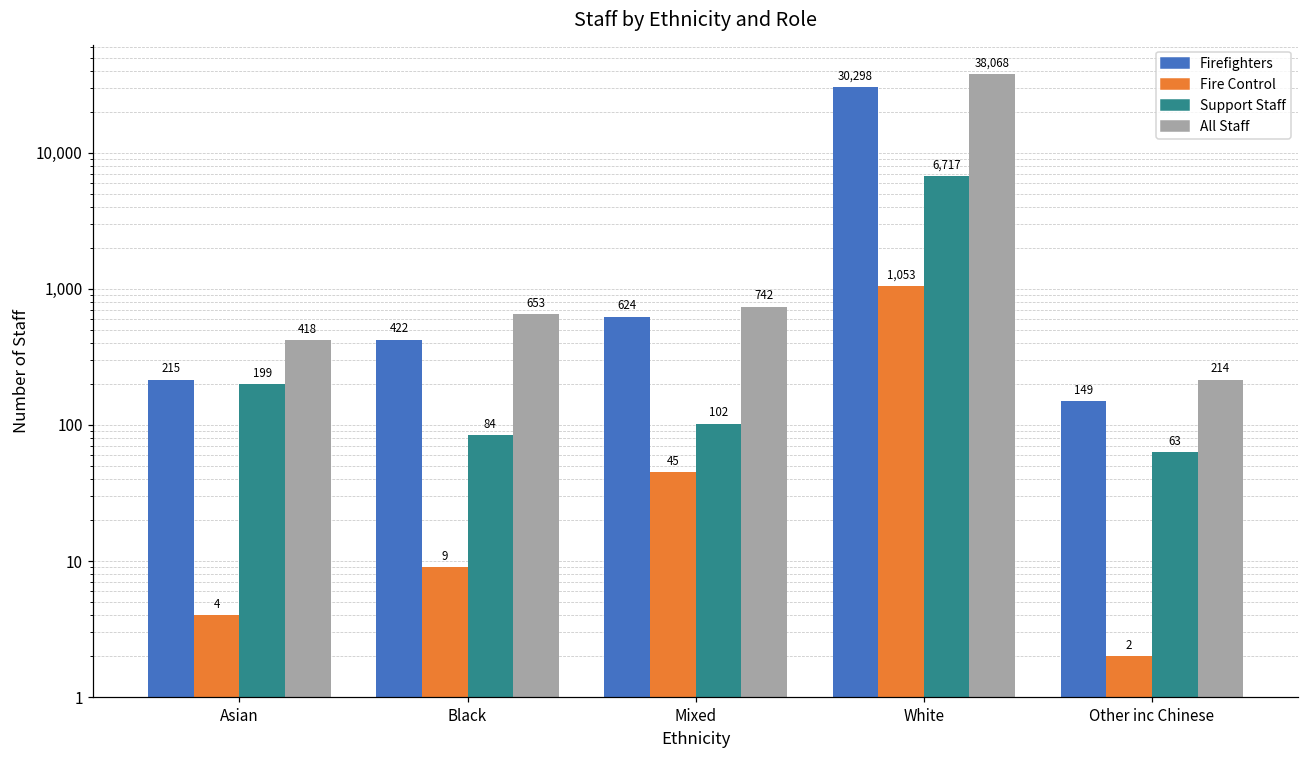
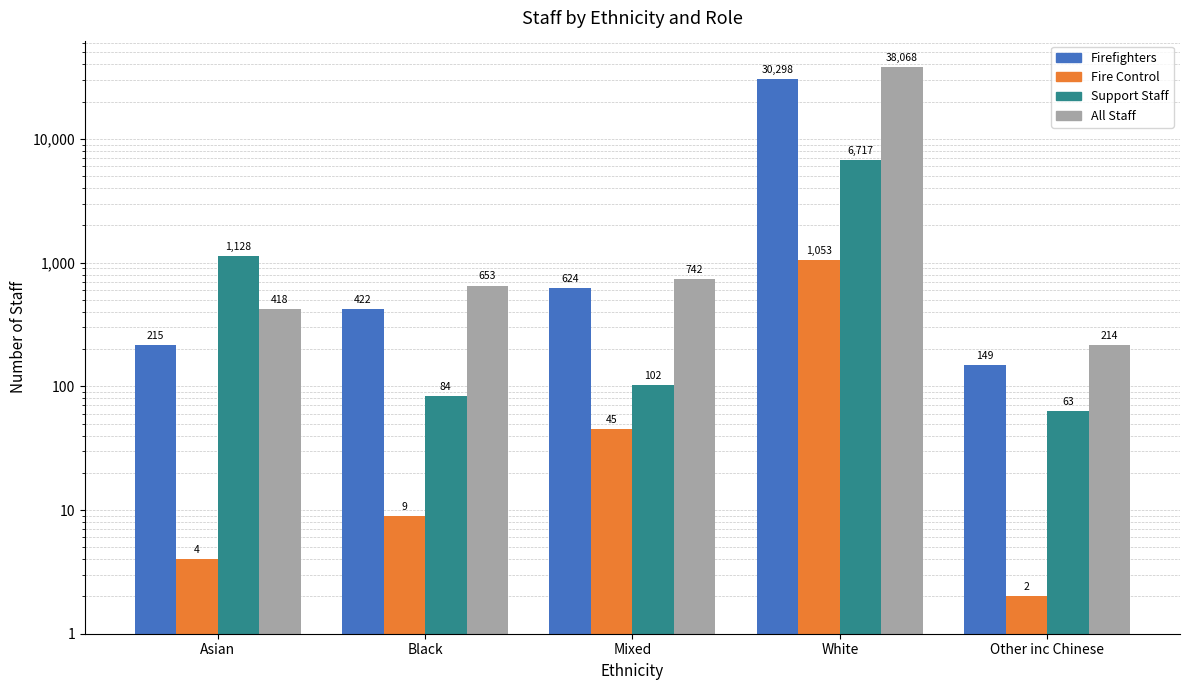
Support Staff, Asian: 199 -> 1,128
